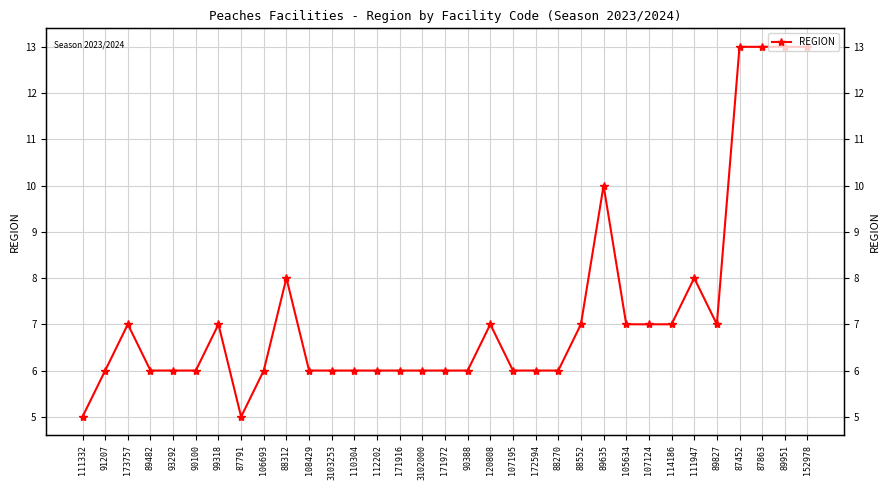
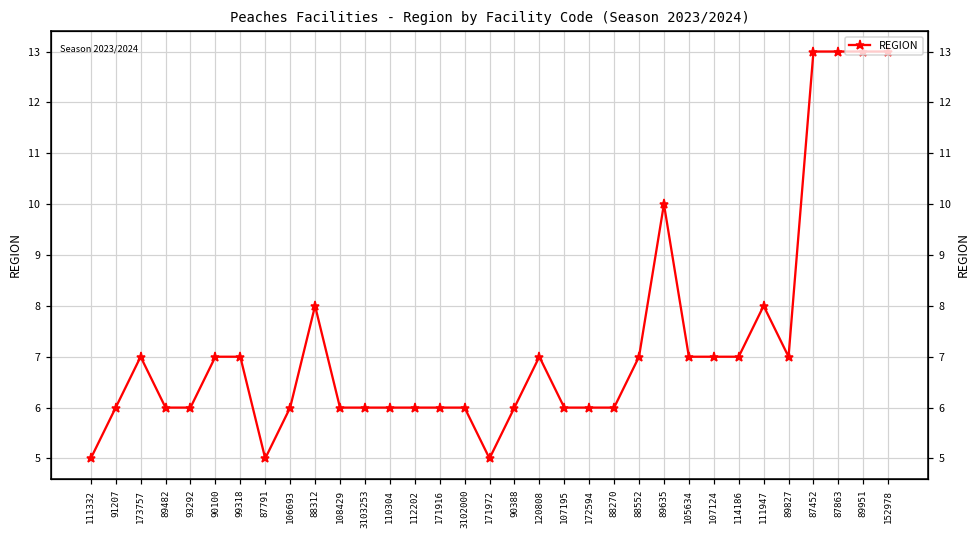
90100: 6 -> 7
171972: 6 -> 5
